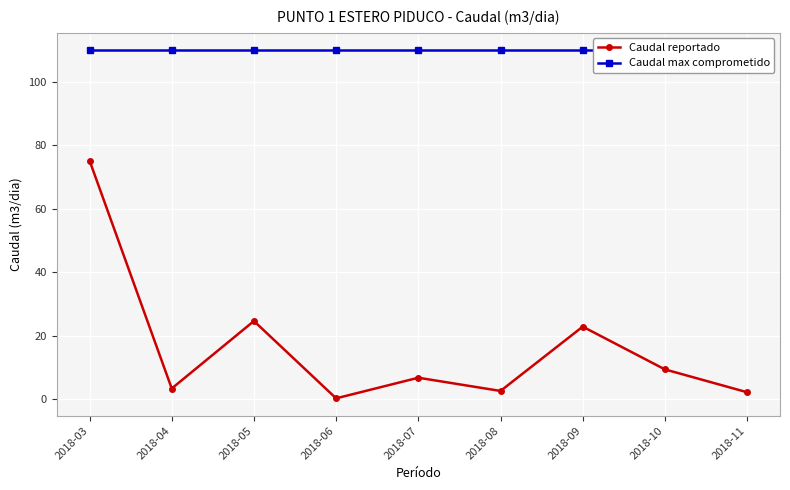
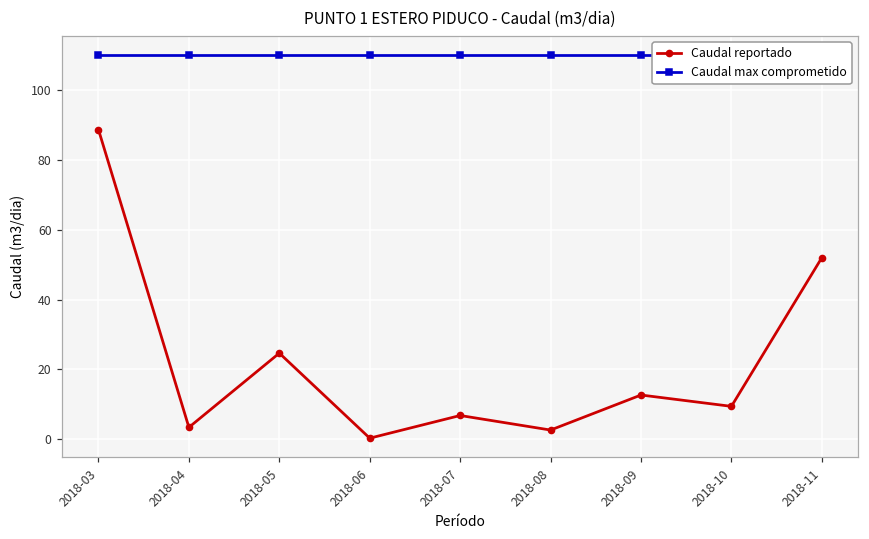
Caudal reportado, 2018-03: 75 -> 89
Caudal reportado, 2018-09: 23 -> 13
Caudal reportado, 2018-11: 2 -> 52
